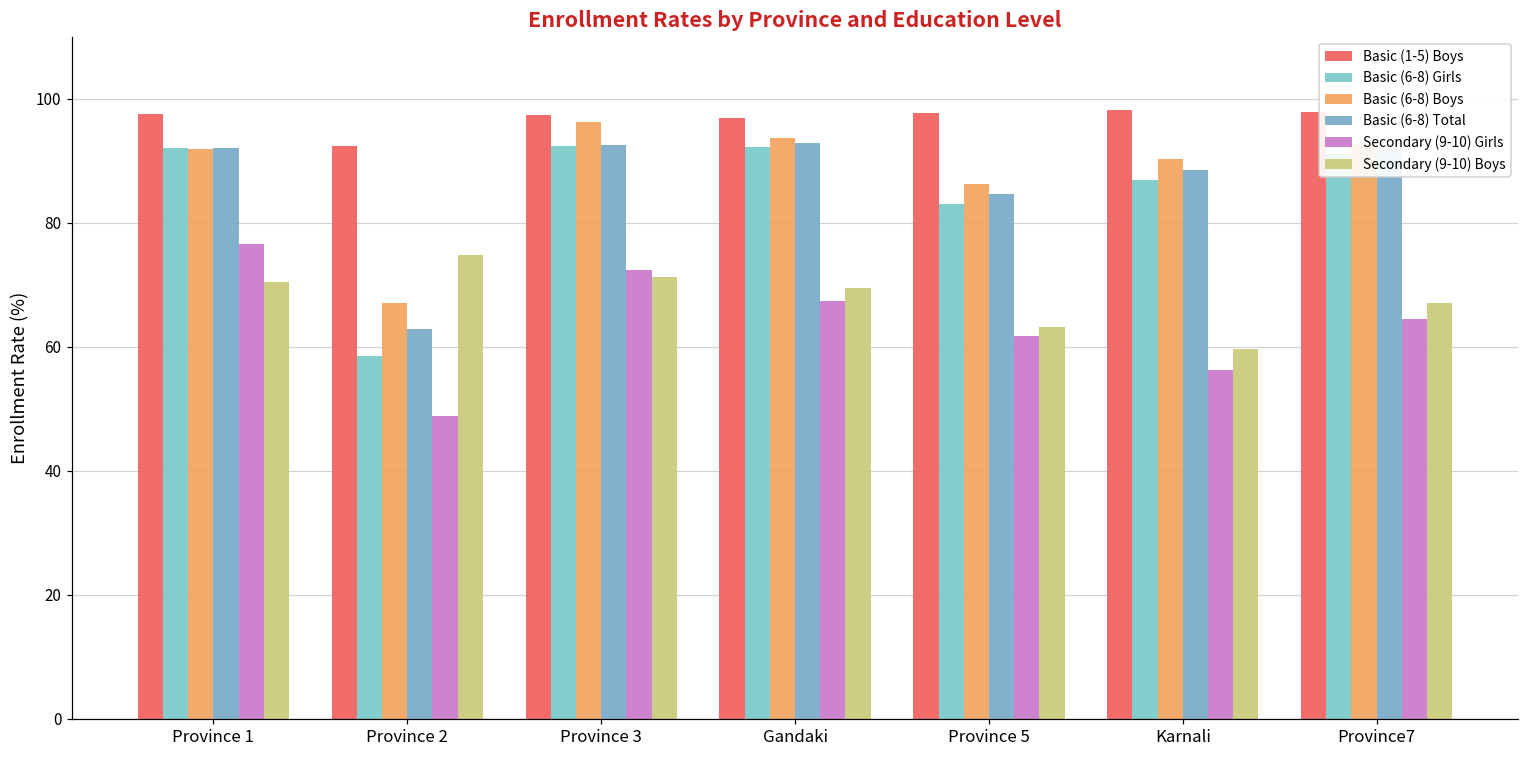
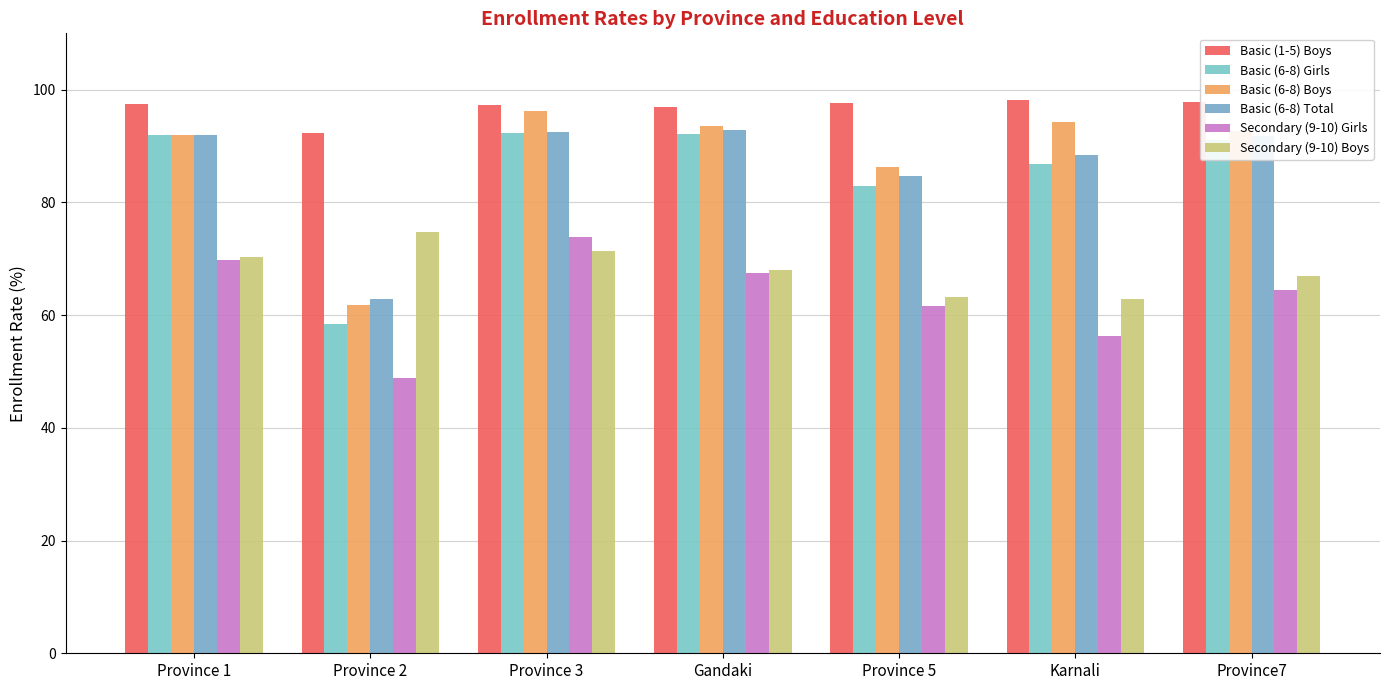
Secondary (9-10) Girls, Province 1: 77 -> 70
Basic (6-8) Boys, Province 2: 67 -> 62
Secondary (9-10) Girls, Province 3: 72 -> 74
Secondary (9-10) Boys, Gandaki: 70 -> 68
Basic (6-8) Boys, Karnali: 90 -> 94
Secondary (9-10) Boys, Karnali: 60 -> 63
